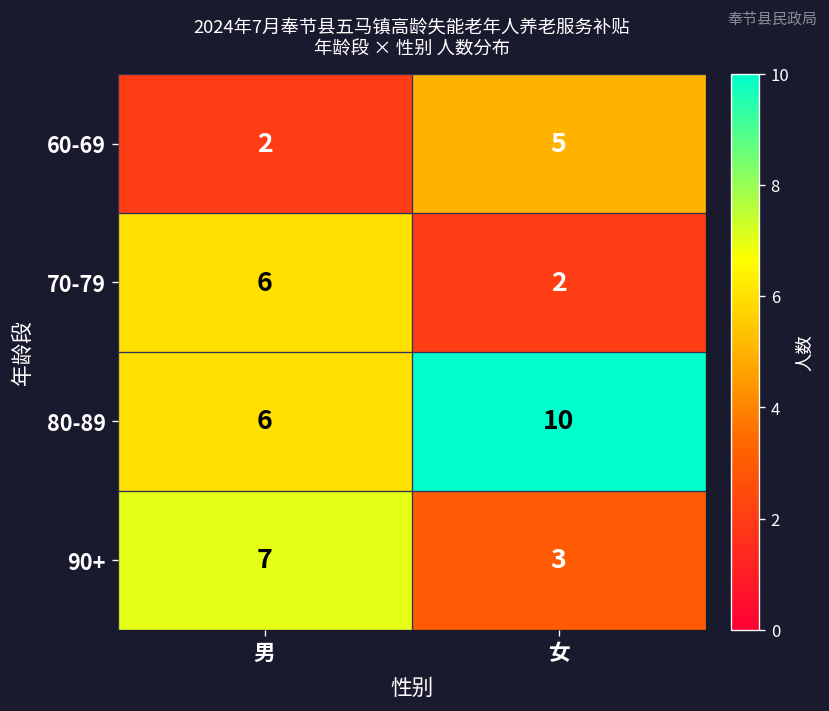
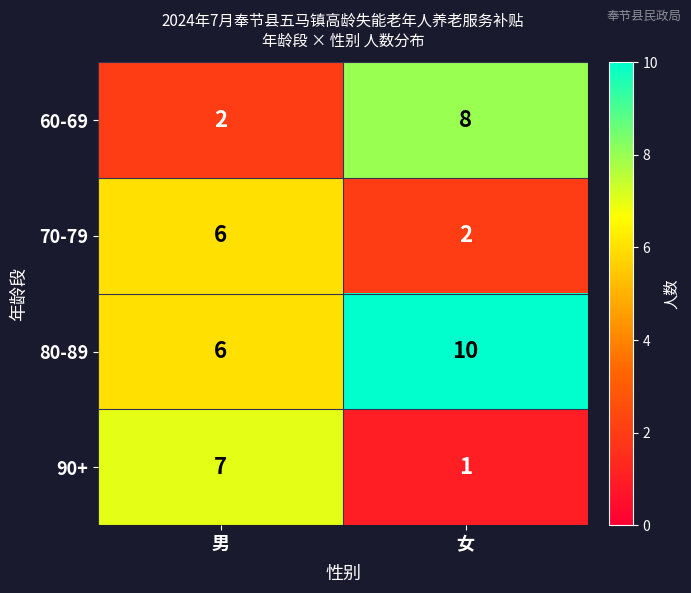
60-69, 女: 5 -> 8
90+, 女: 3 -> 1
